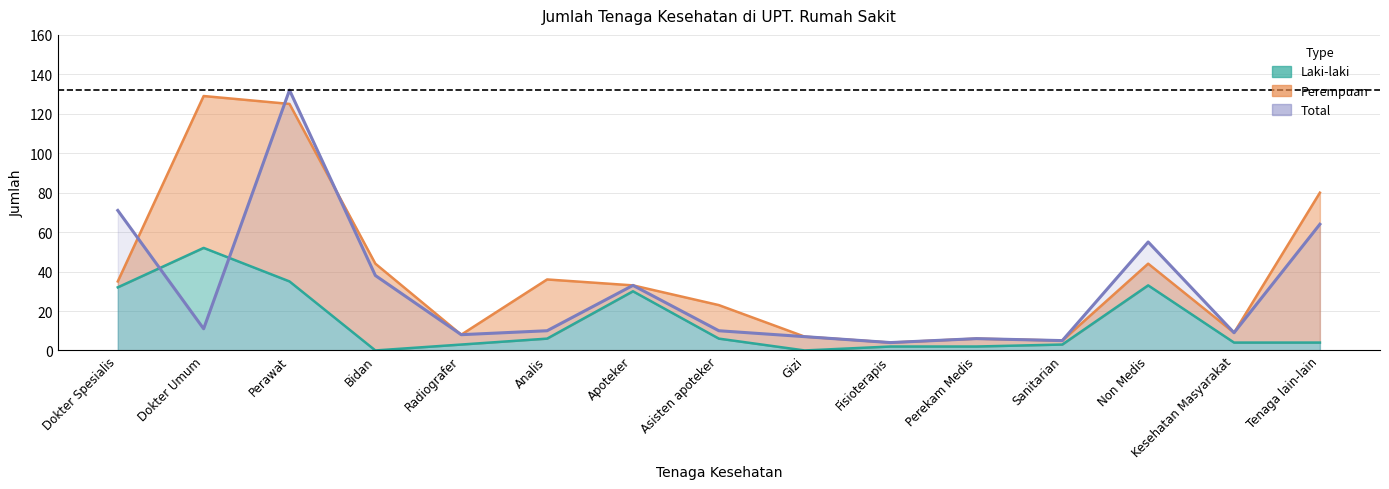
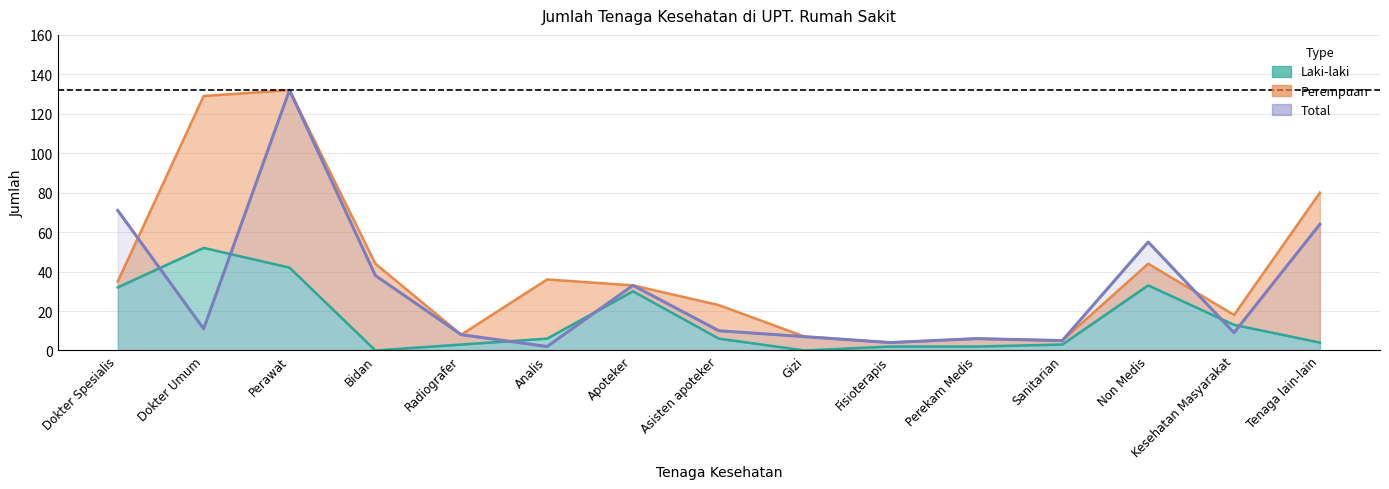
Laki-laki, Perawat: 35 -> 42
Total, Analis: 10 -> 2
Laki-laki, Kesehatan Masyarakat: 4 -> 13
